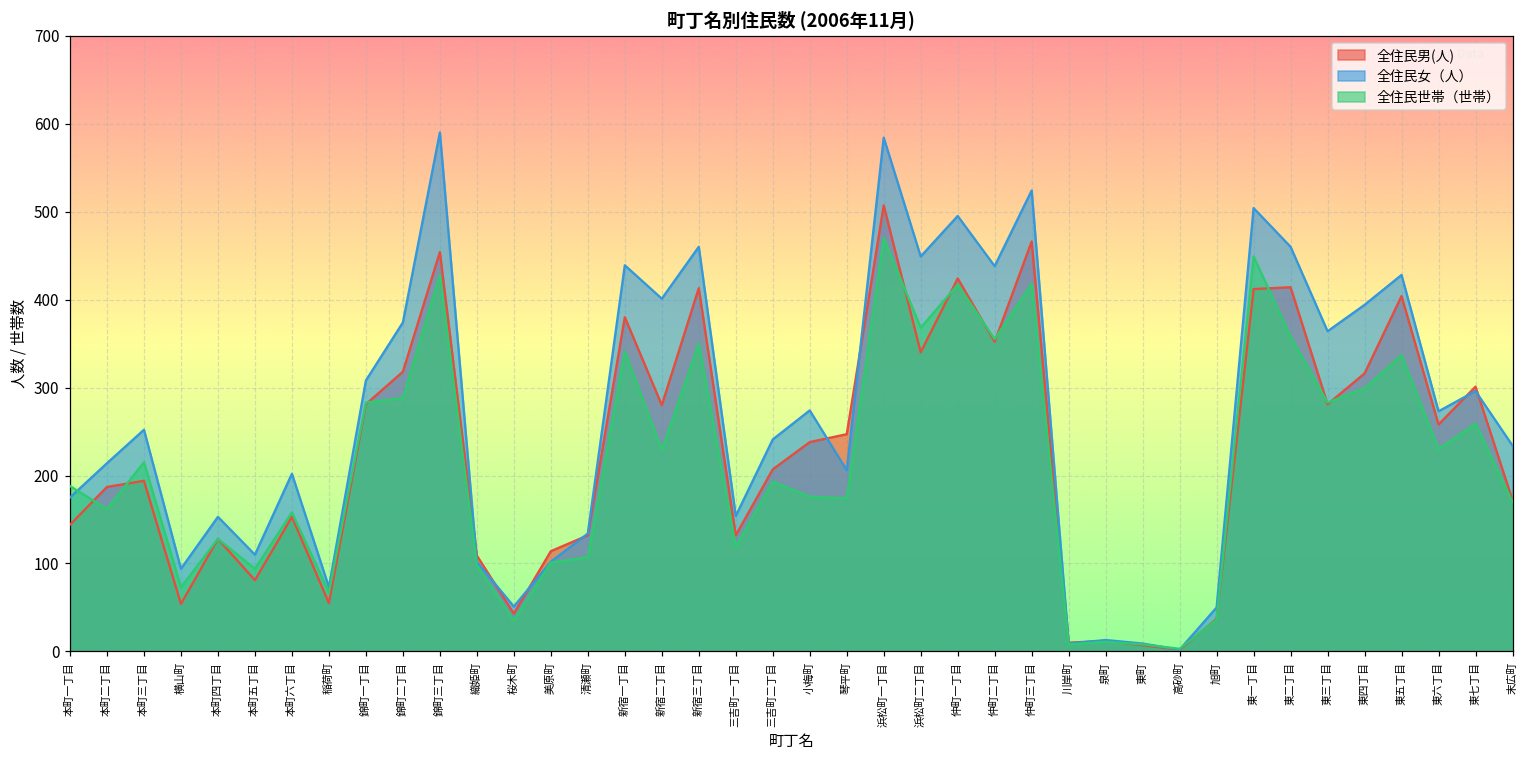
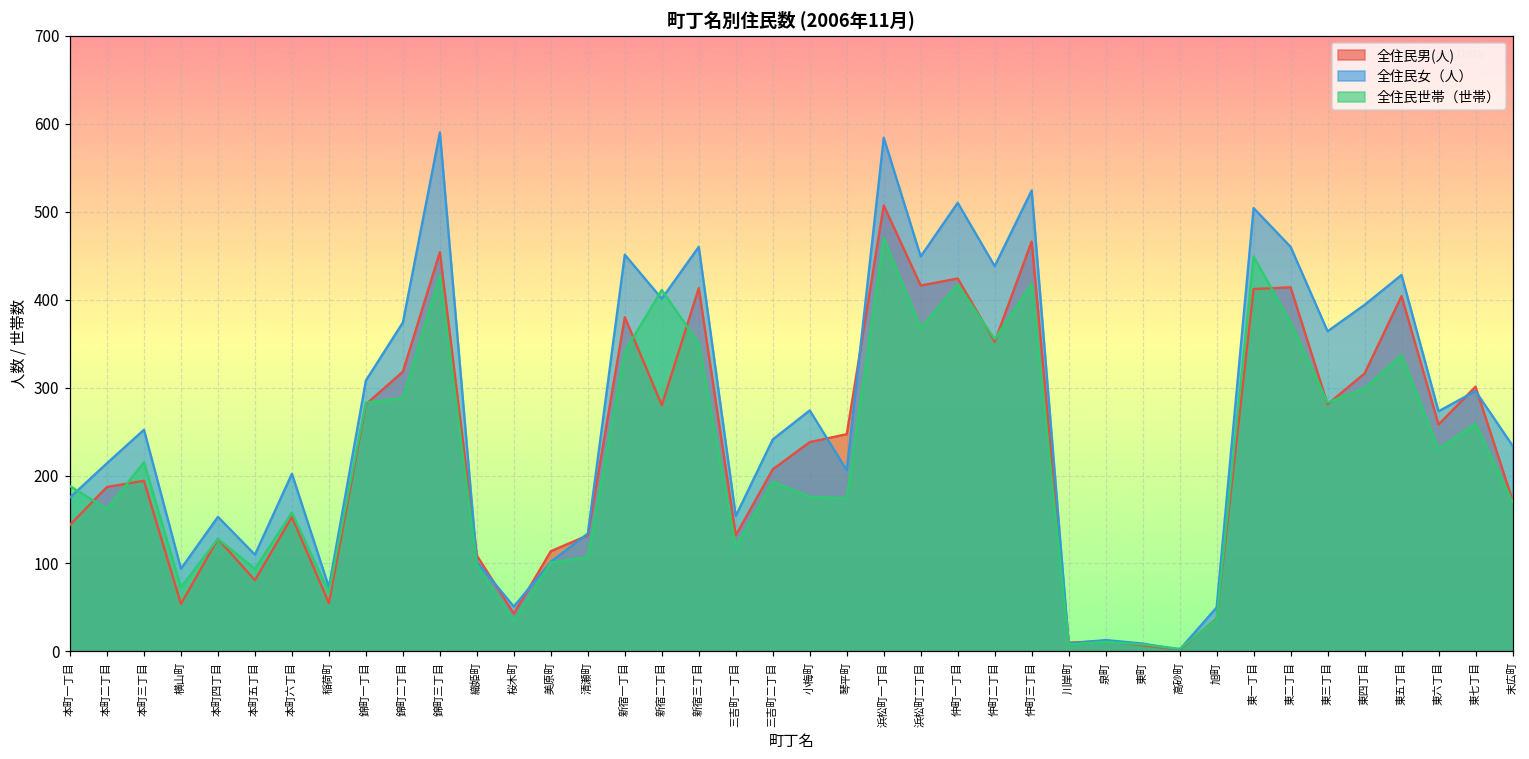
全住民女（人）, 新宿一丁目: 440 -> 450
全住民世帯（世帯）, 新宿二丁目: 230 -> 410
全住民男(人), 浜松町二丁目: 340 -> 420
全住民女（人）, 仲町一丁目: 500 -> 510
全住民世帯（世帯）, 東二丁目: 360 -> 370
